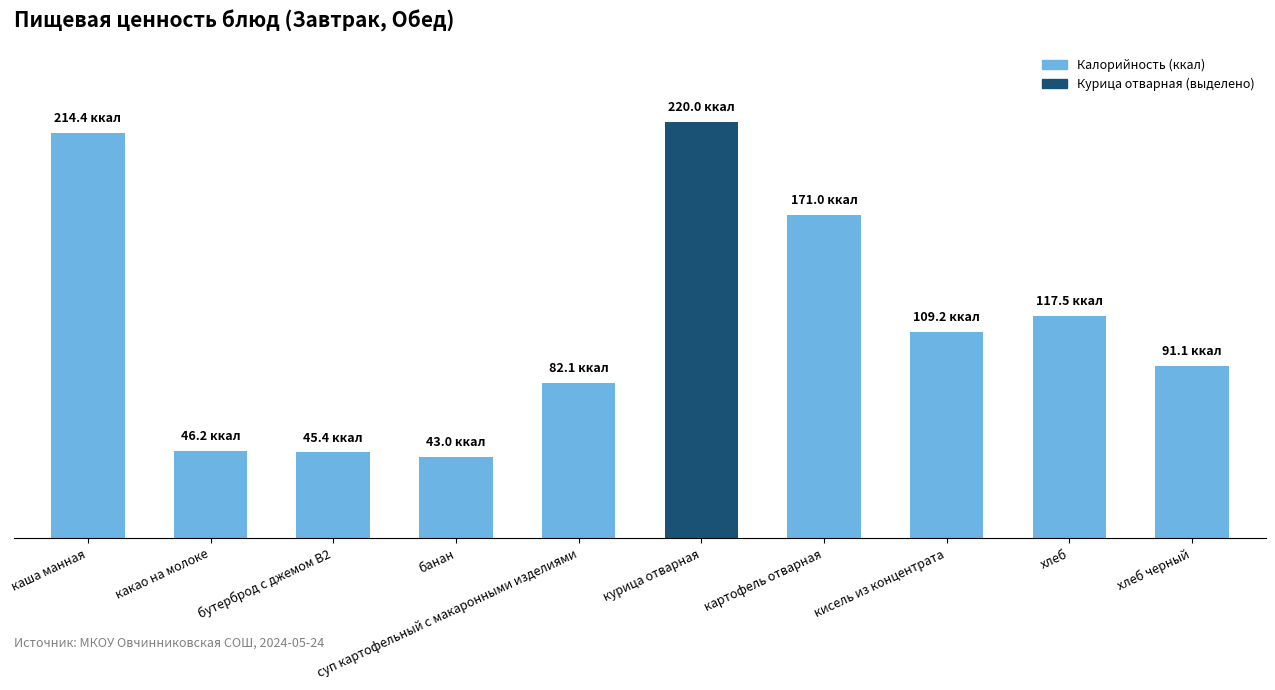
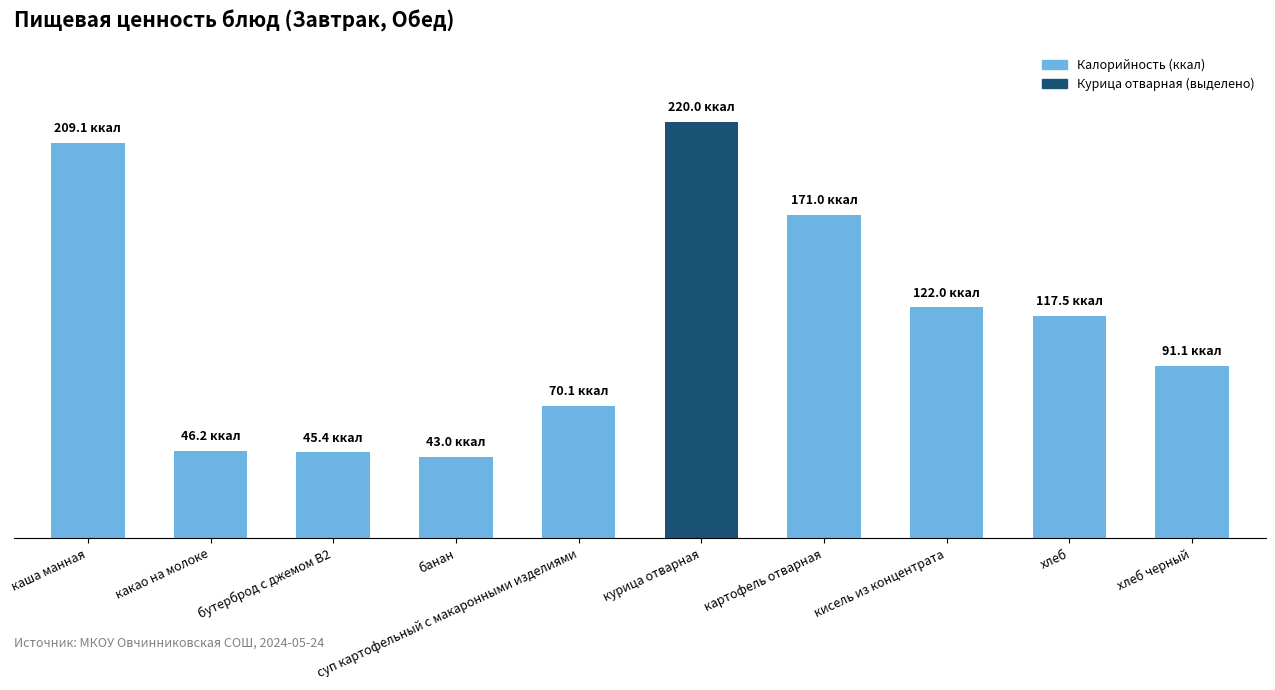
каша манная: 214.4 -> 209.1
суп картофельный с макаронными изделиями: 82.1 -> 70.1
кисель из концентрата: 109.2 -> 122.0
